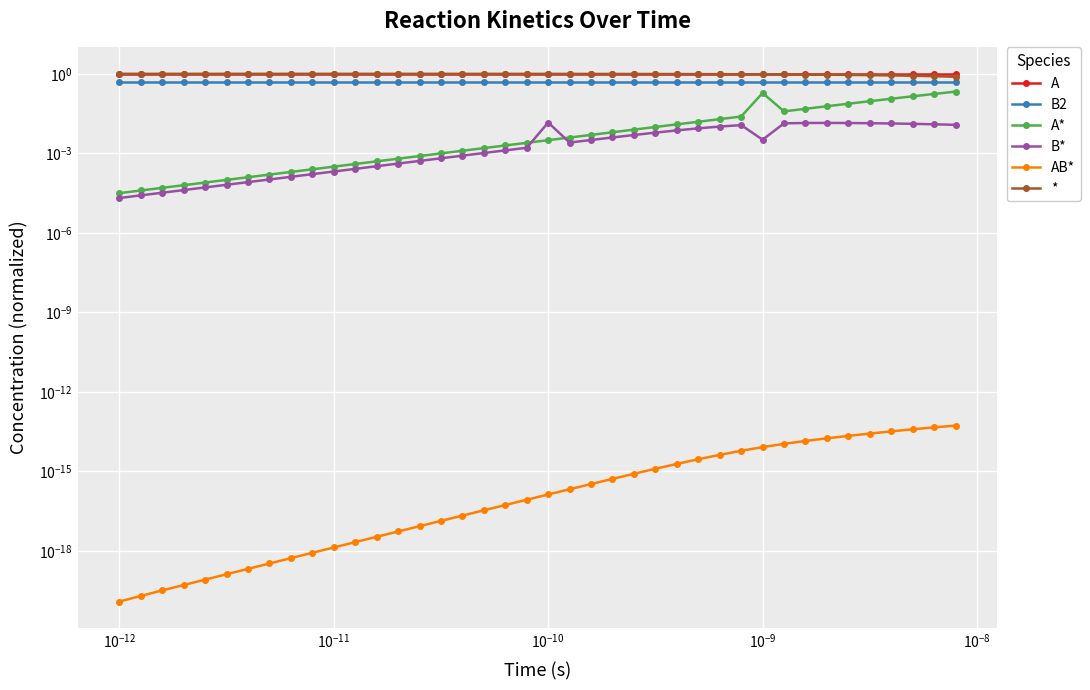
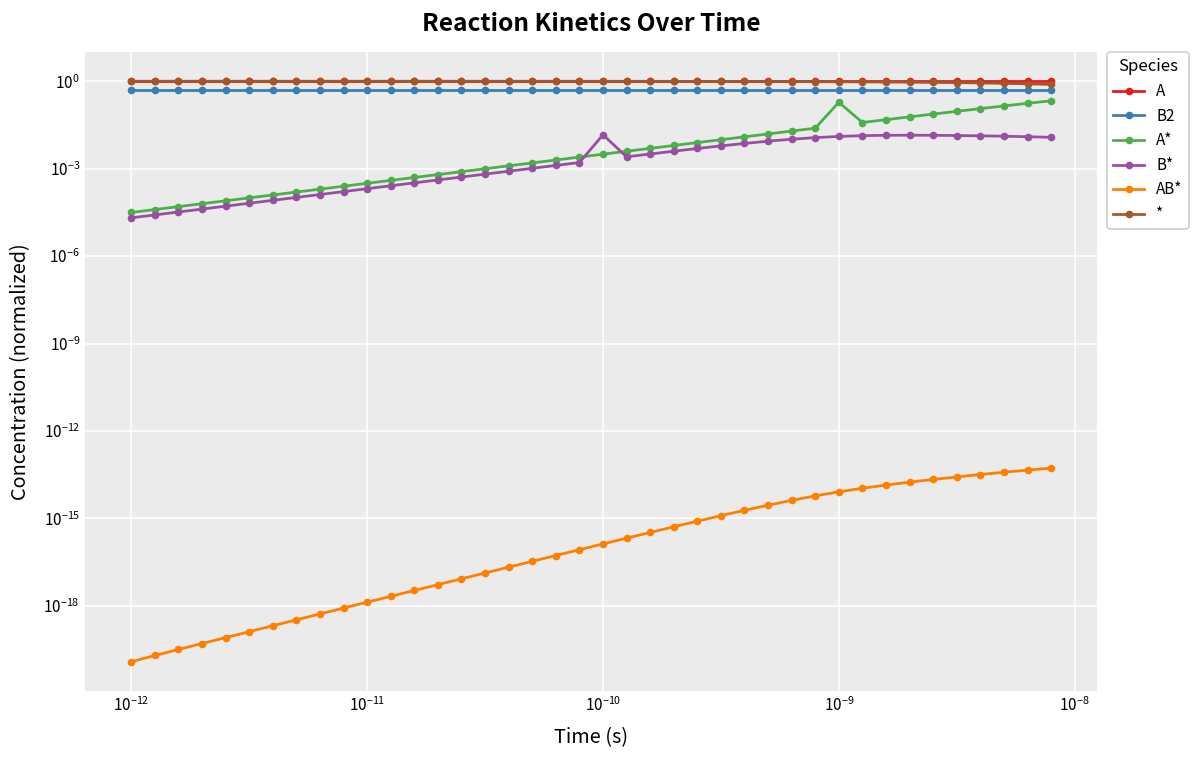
B*, 10^-9: 0.003 -> 0.01
